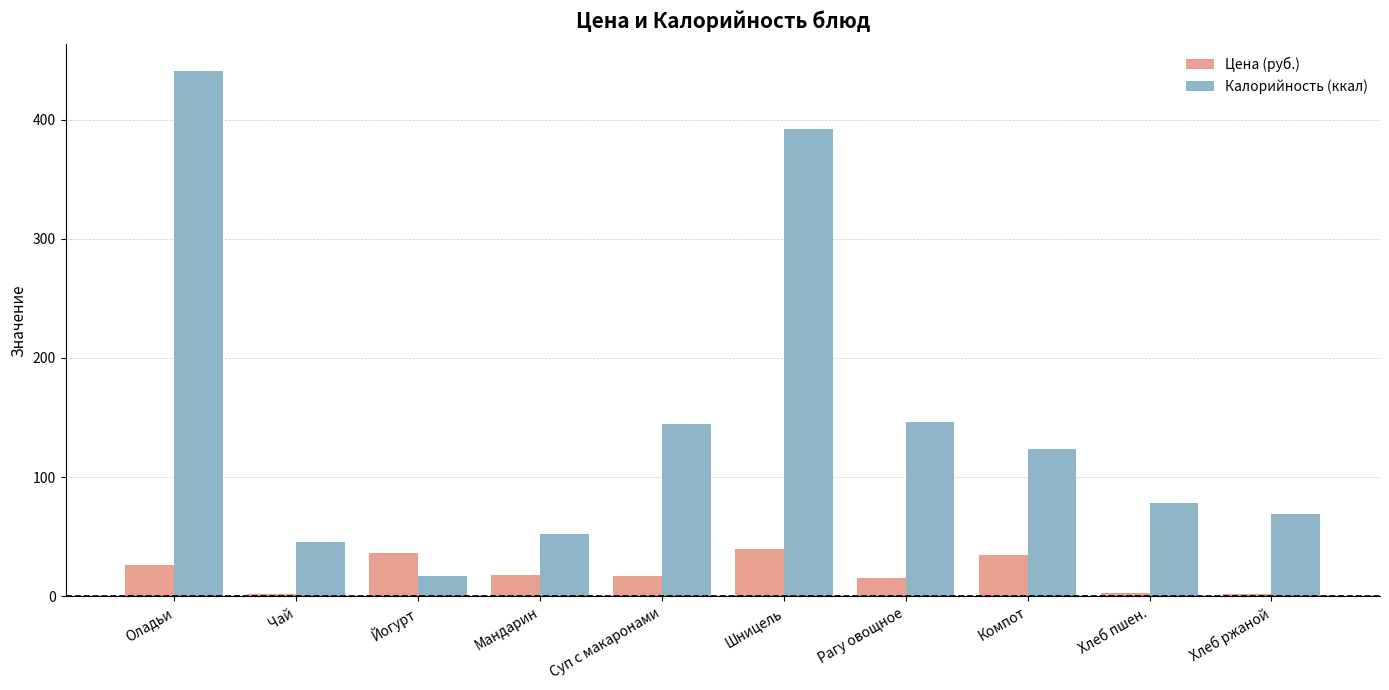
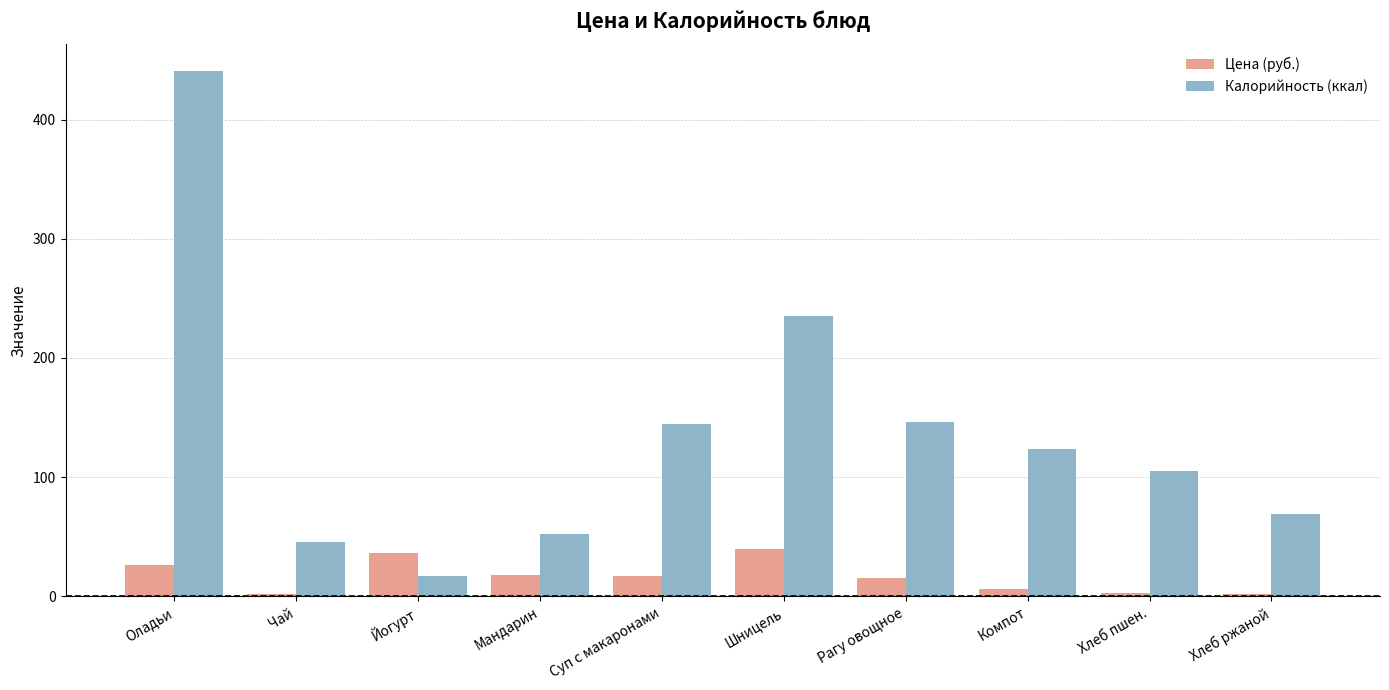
Калорийность (ккал), Шницель: 392 -> 235
Цена (руб.), Компот: 35 -> 6
Калорийность (ккал), Хлеб пшен.: 78 -> 105
